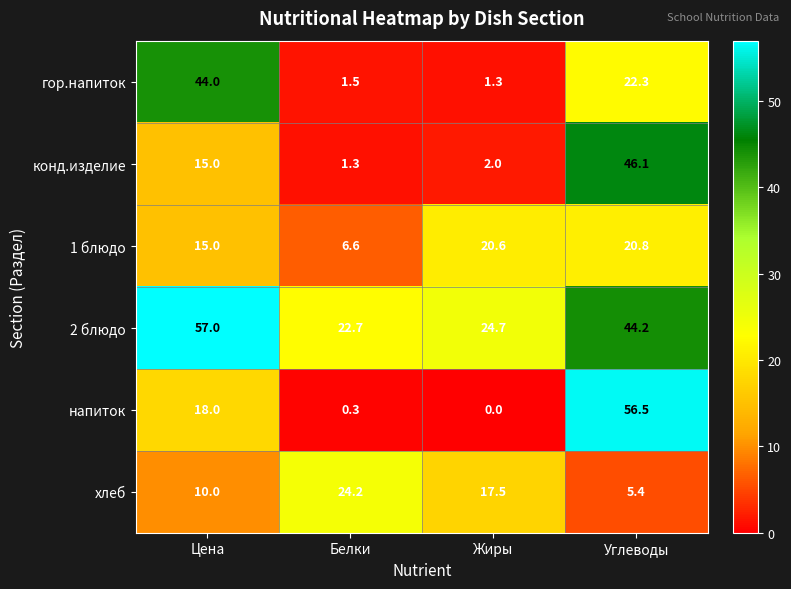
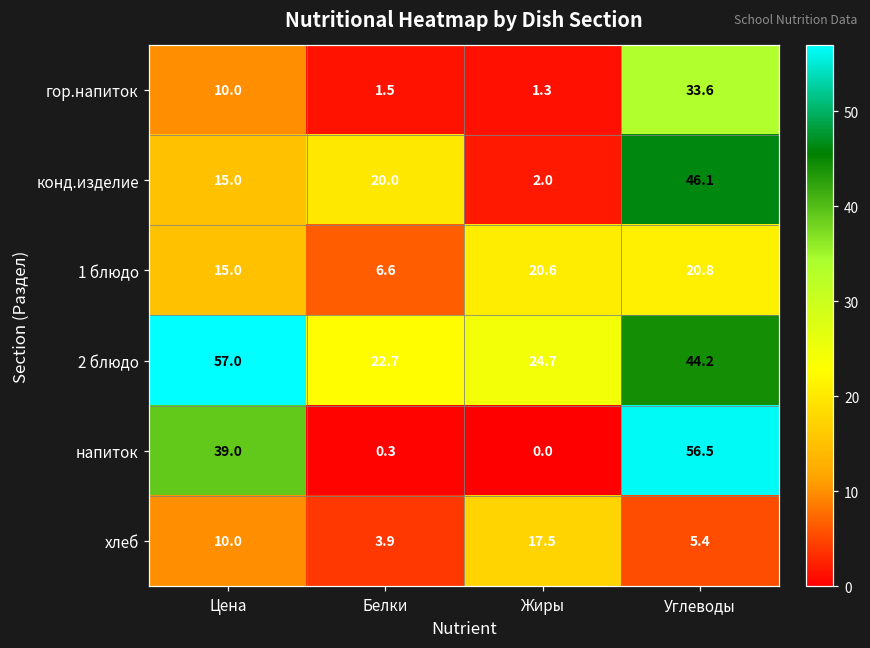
гор.напиток, Цена: 44.0 -> 10.0
гор.напиток, Углеводы: 22.3 -> 33.6
конд.изделие, Белки: 1.3 -> 20.0
напиток, Цена: 18.0 -> 39.0
хлеб, Белки: 24.2 -> 3.9
